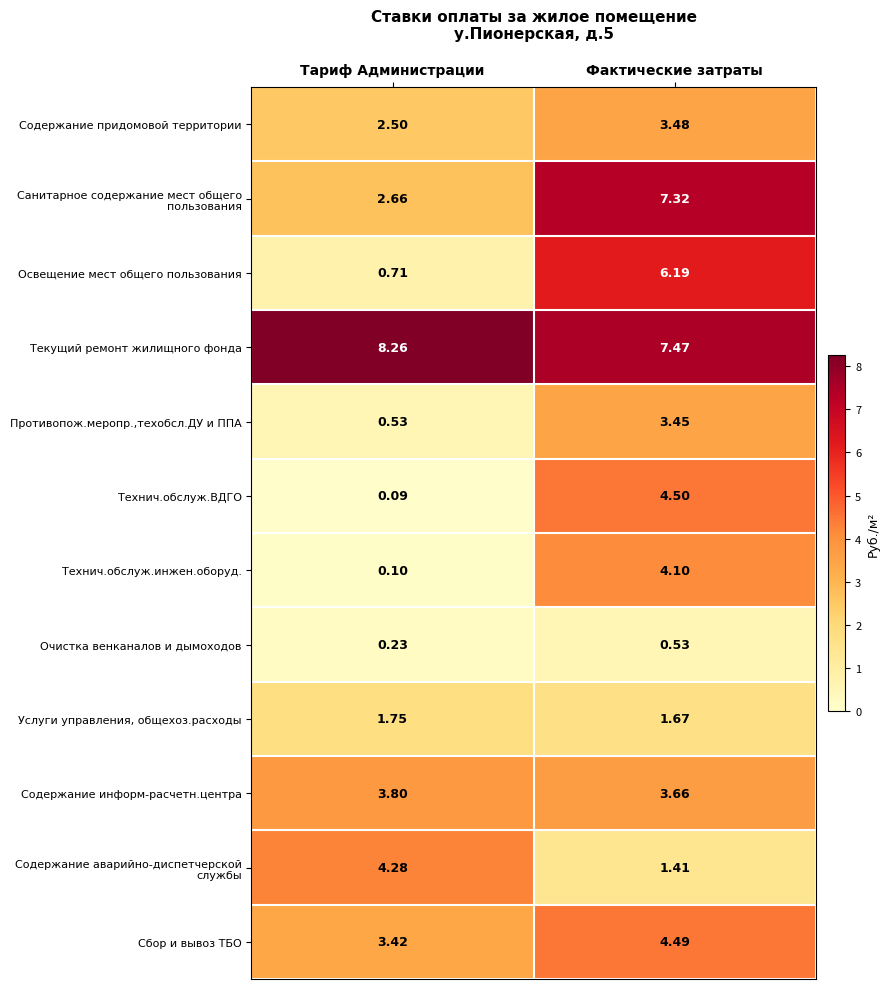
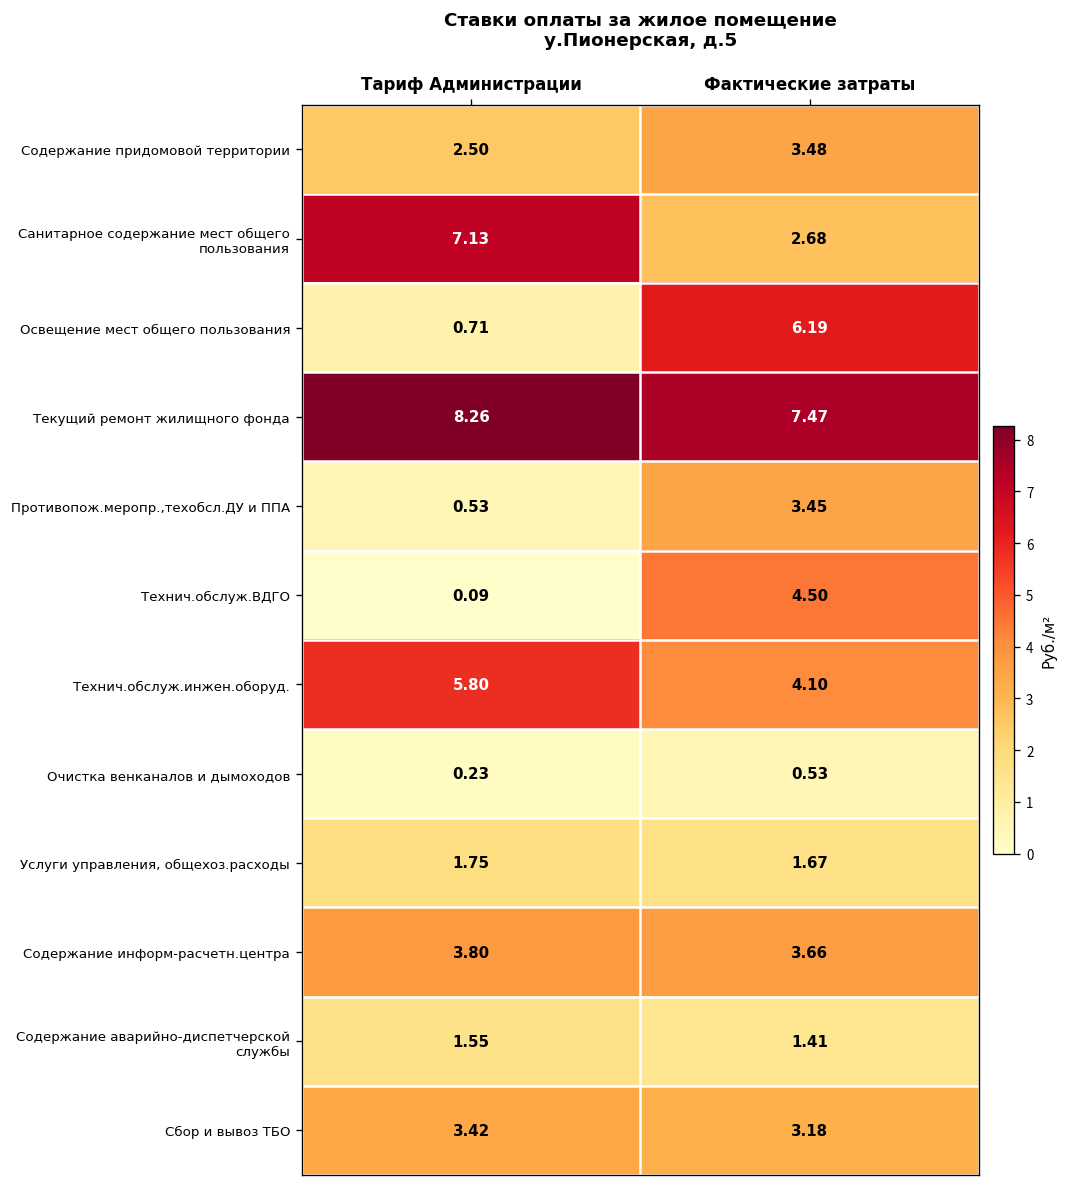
Санитарное содержание мест общего пользования, Тариф Администрации: 2.66 -> 7.13
Санитарное содержание мест общего пользования, Фактические затраты: 7.32 -> 2.68
Технич.обслуж.инжен.оборуд., Тариф Администрации: 0.10 -> 5.80
Содержание аварийно-диспетчерской службы, Тариф Администрации: 4.28 -> 1.55
Сбор и вывоз ТБО, Фактические затраты: 4.49 -> 3.18
